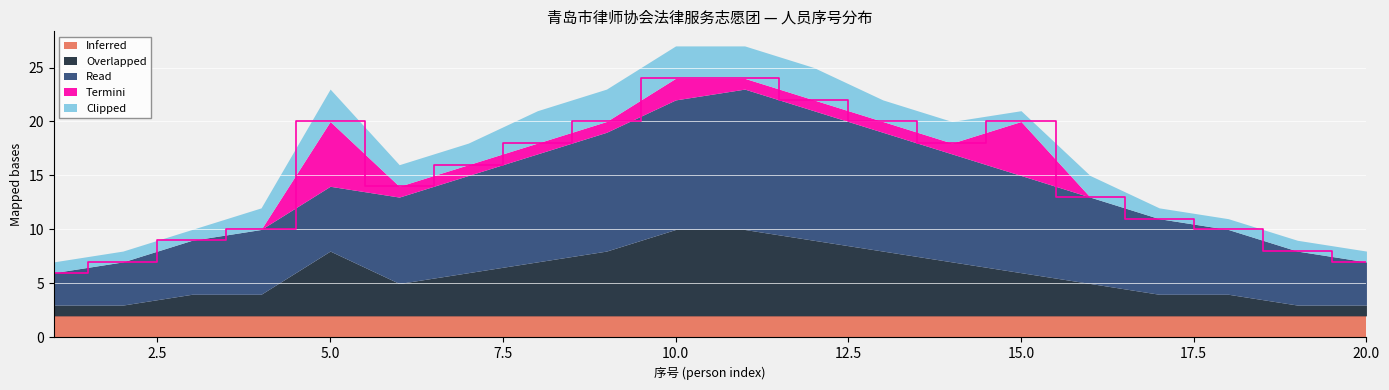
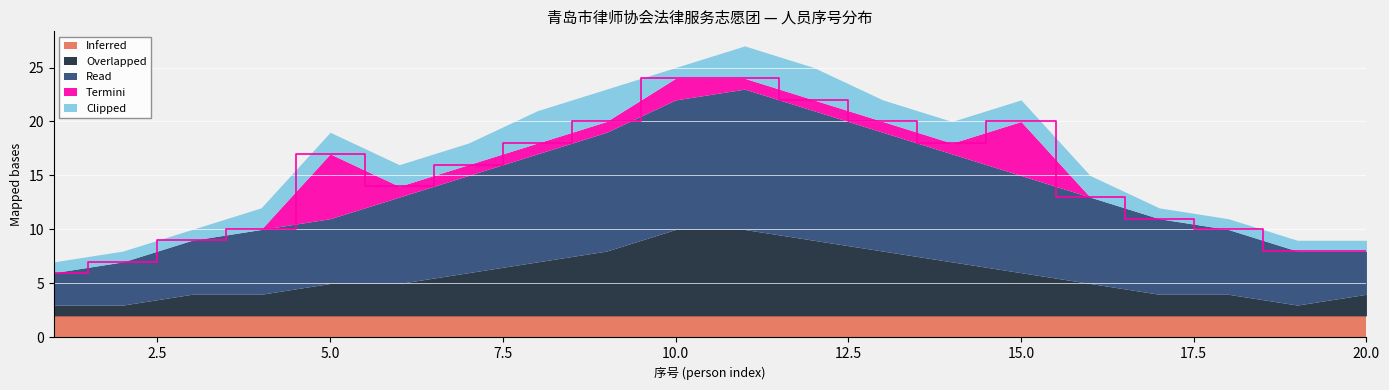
Overlapped, 5.0: 6 -> 3
Clipped, 5.0: 3 -> 2
Clipped, 10.0: 3 -> 1
Clipped, 15.0: 1 -> 2
Overlapped, 20.0: 1 -> 2
